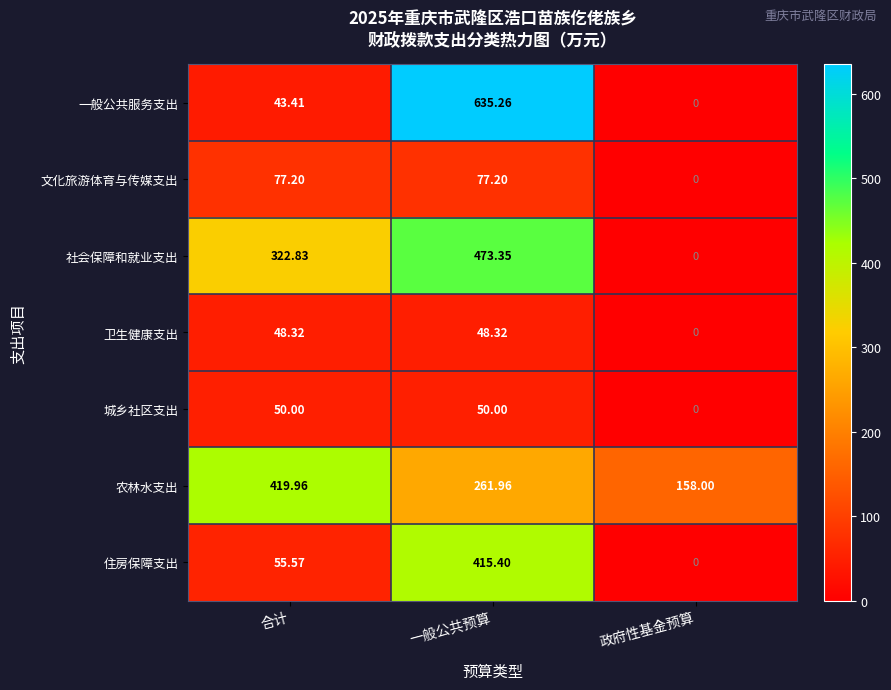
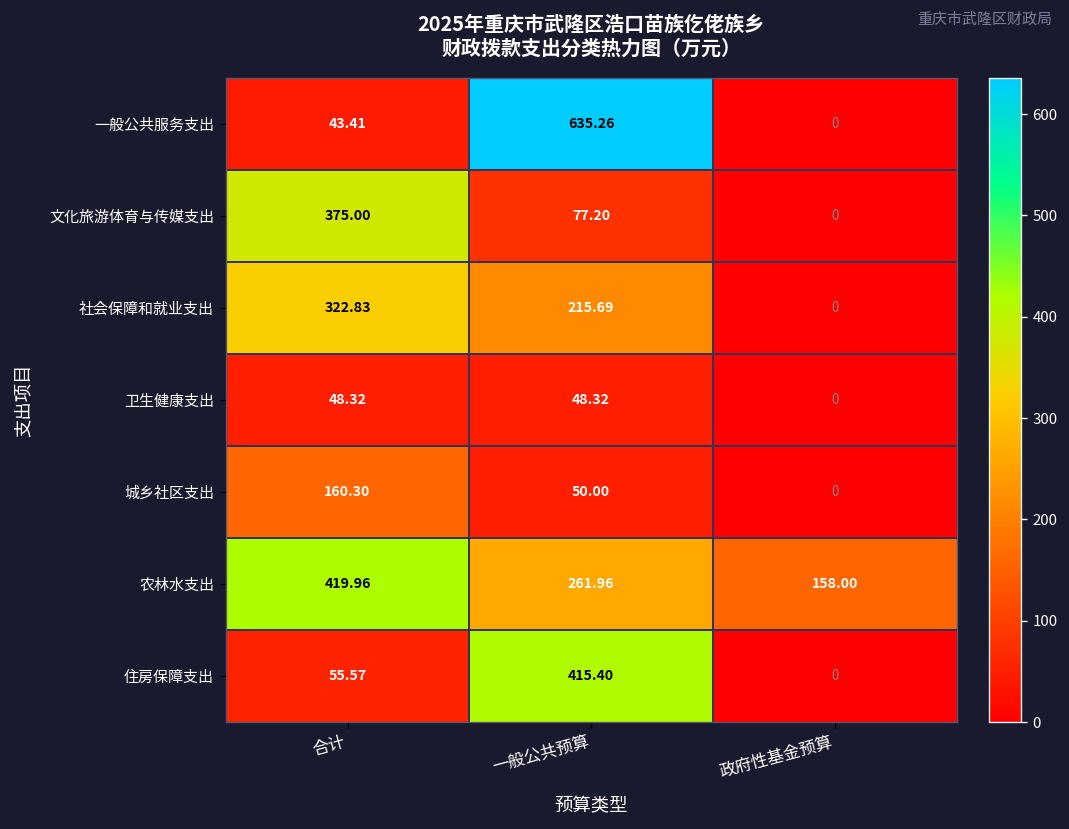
文化旅游体育与传媒支出, 合计: 77.20 -> 375.00
社会保障和就业支出, 一般公共预算: 473.35 -> 215.69
城乡社区支出, 合计: 50.00 -> 160.30
